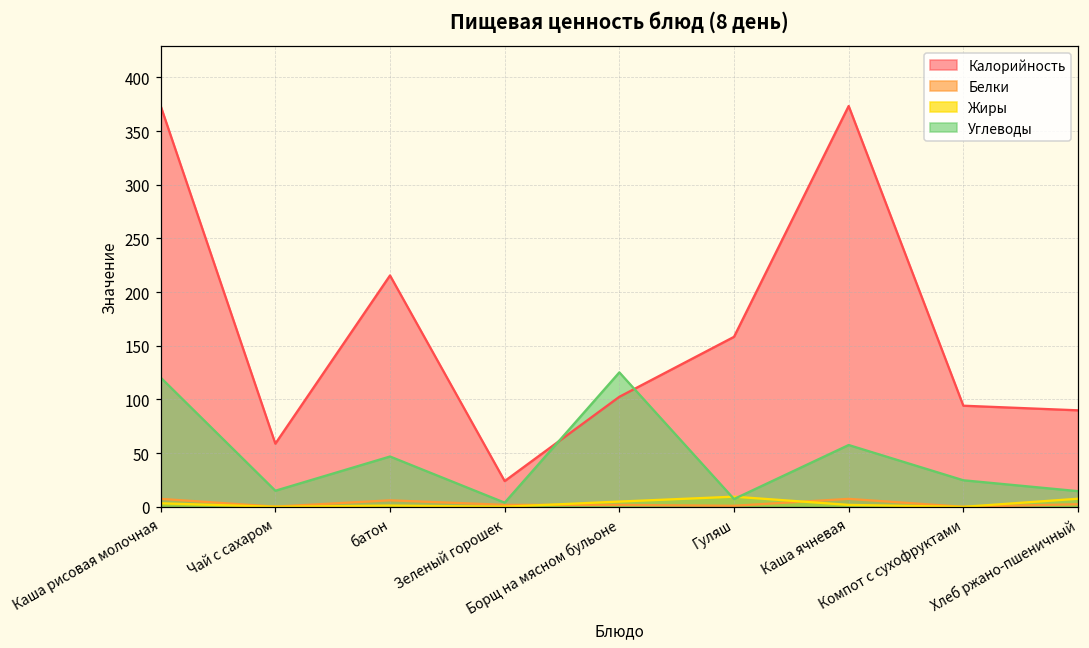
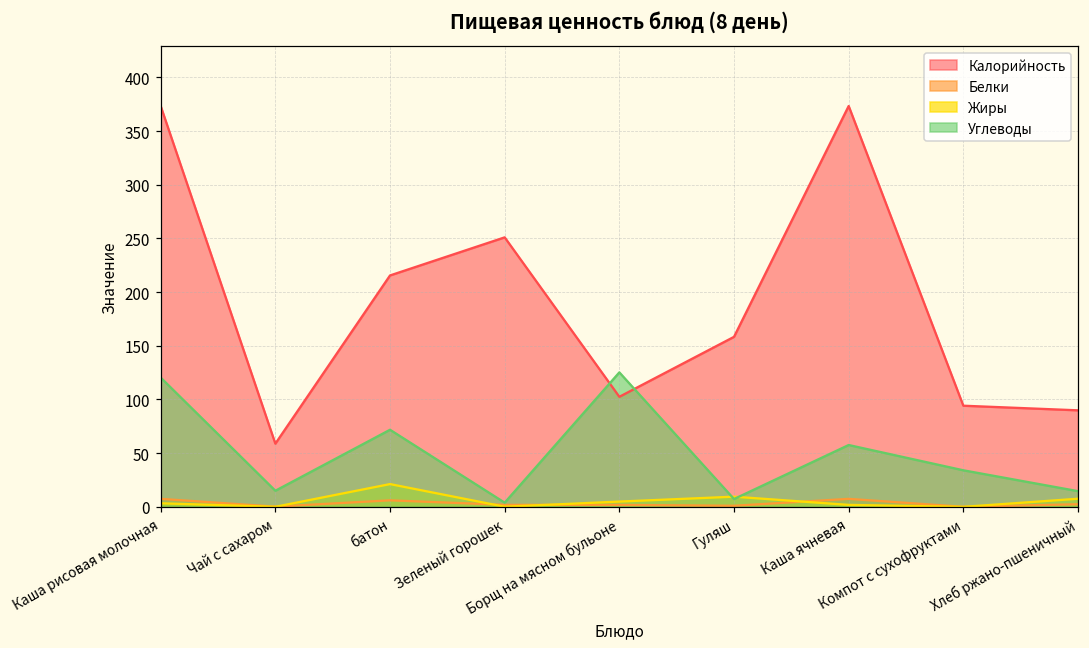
Жиры, батон: 0 -> 20
Углеводы, батон: 50 -> 70
Калорийность, Зеленый горошек: 20 -> 250
Углеводы, Компот с сухофруктами: 20 -> 30
